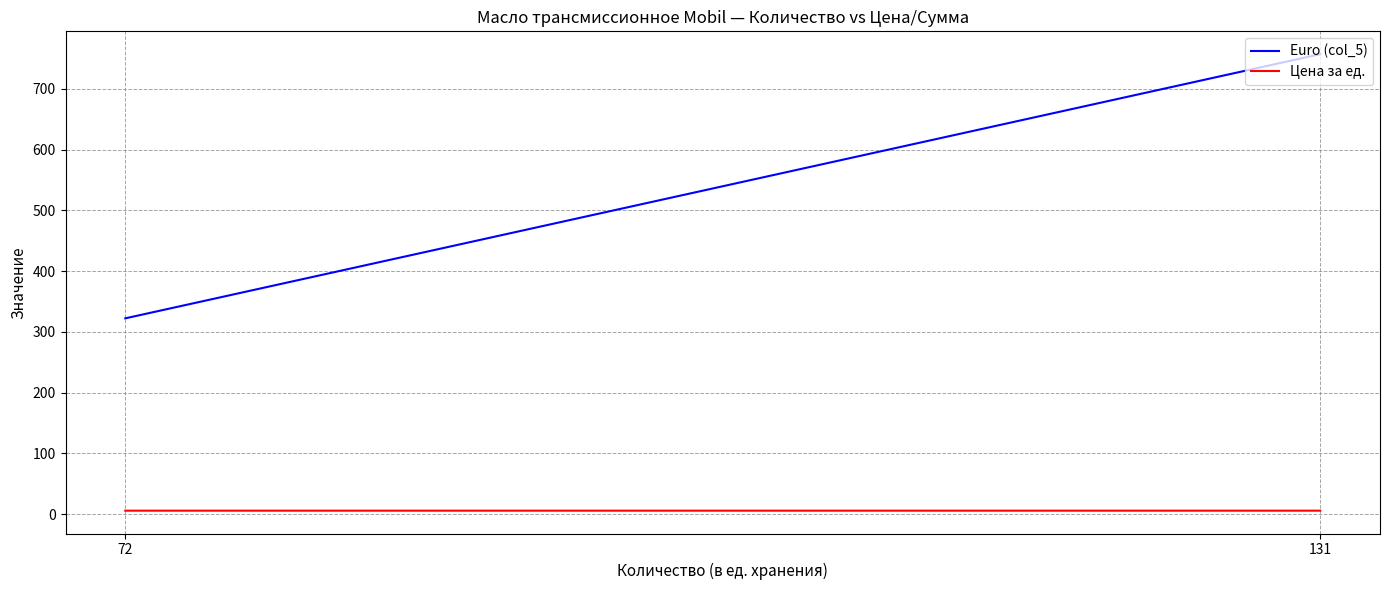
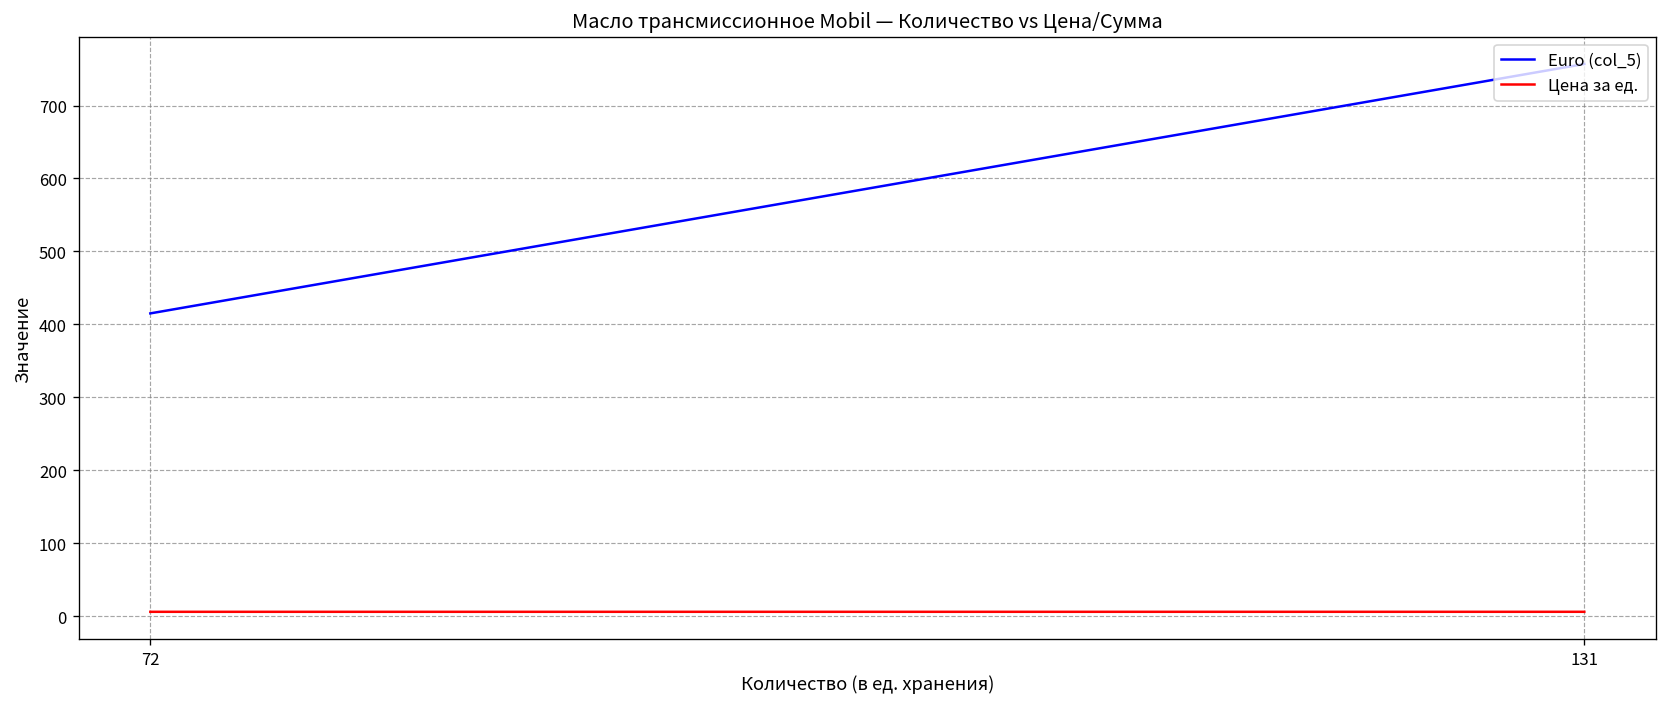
Euro (col_5), 72: 320 -> 410
